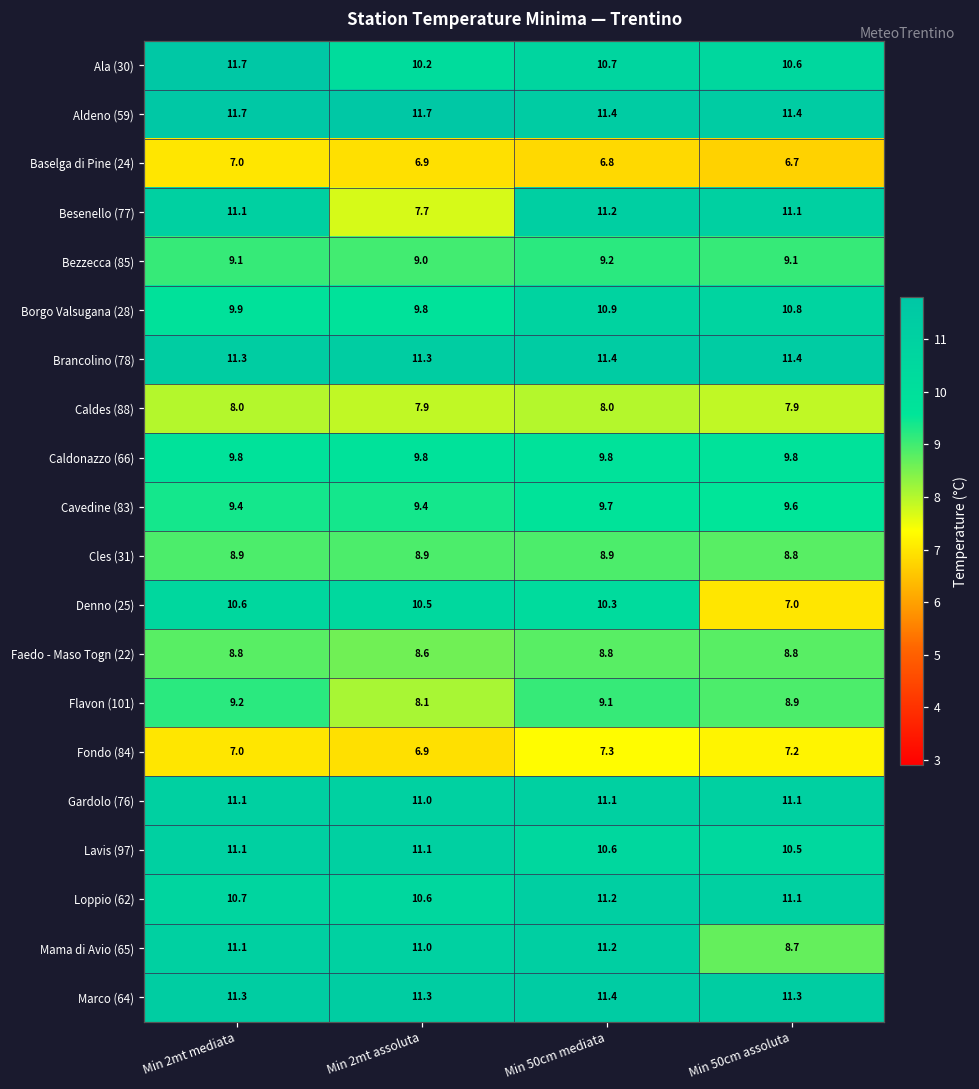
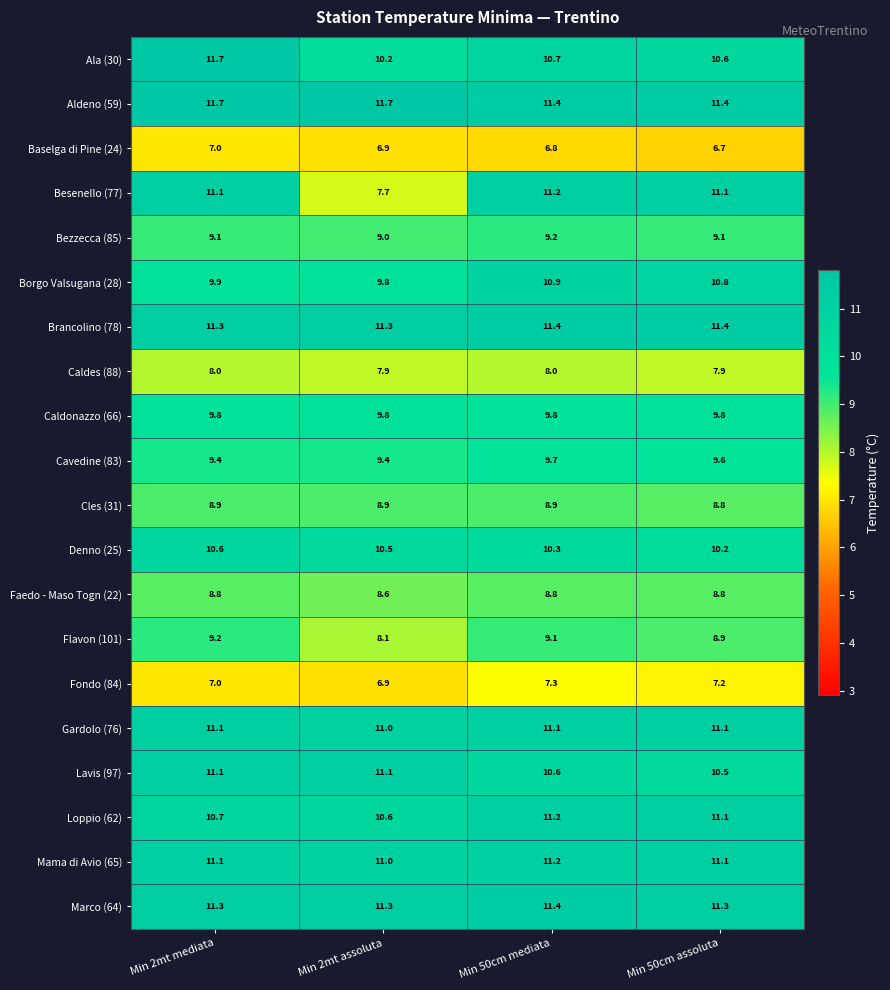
Denno (25), Min 50cm assoluta: 7.0 -> 10.2
Mama di Avio (65), Min 50cm assoluta: 8.7 -> 11.1
